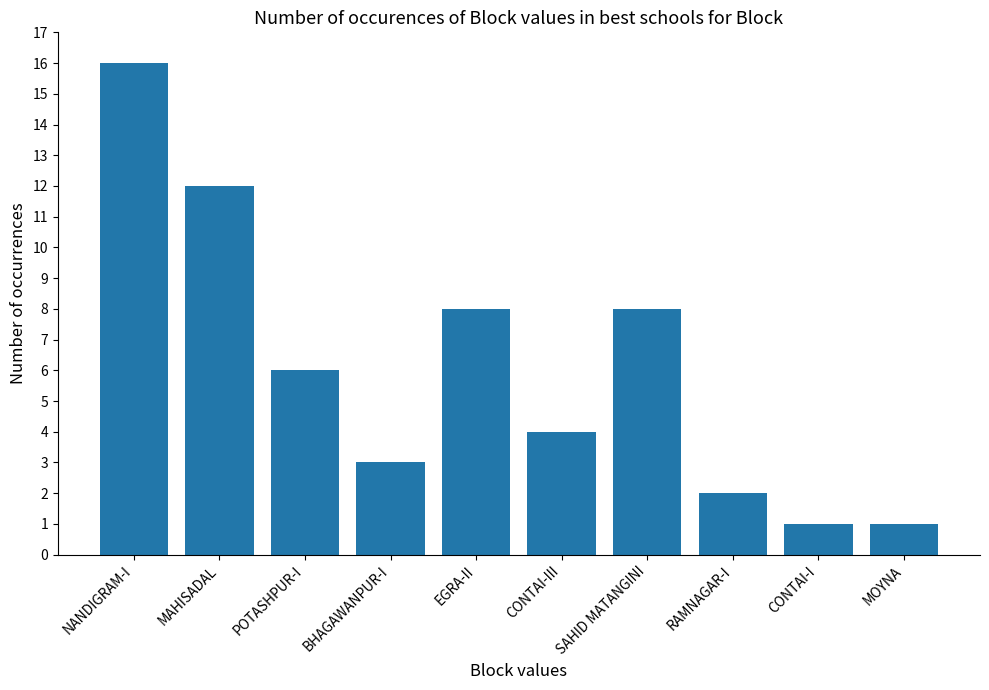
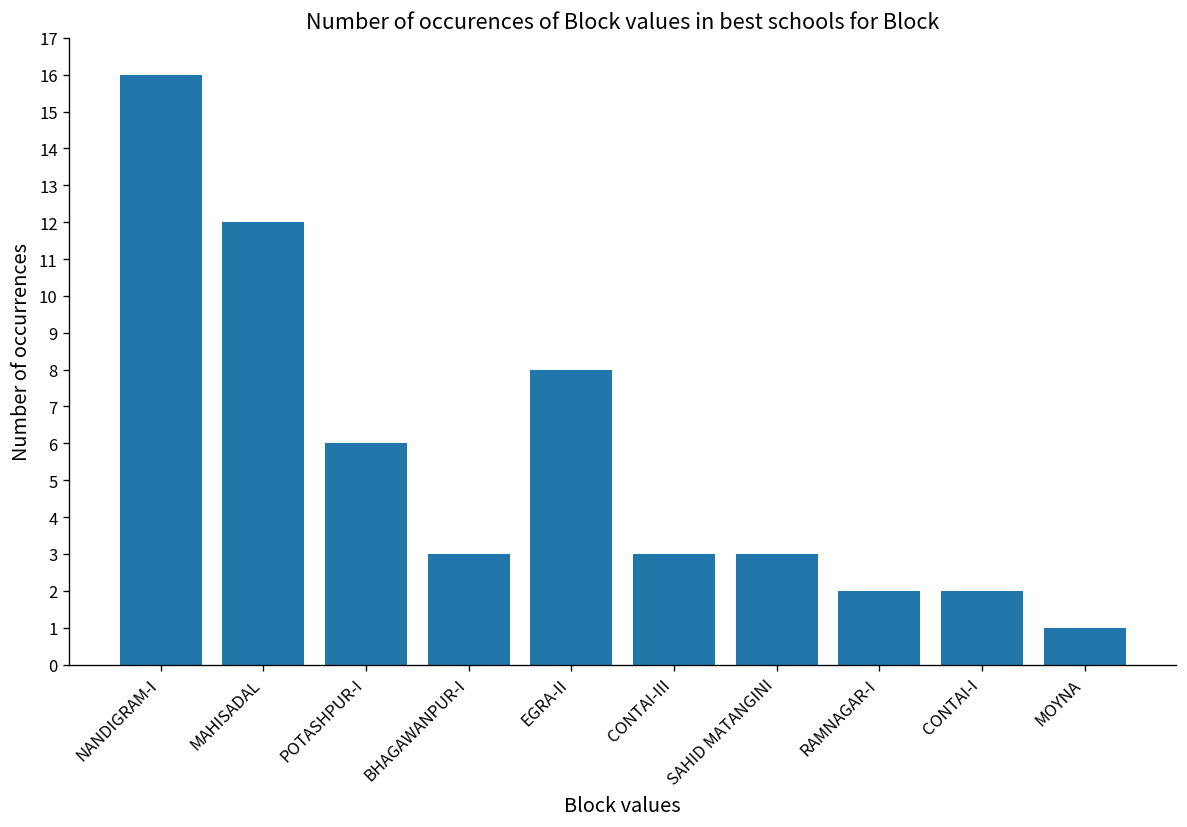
CONTAI-III: 4 -> 3
SAHID MATANGINI: 8 -> 3
CONTAI-I: 1 -> 2
